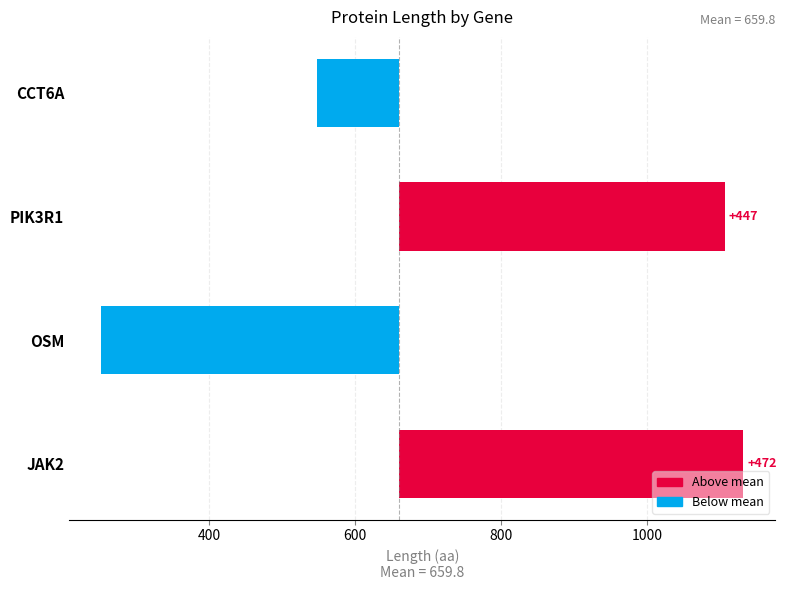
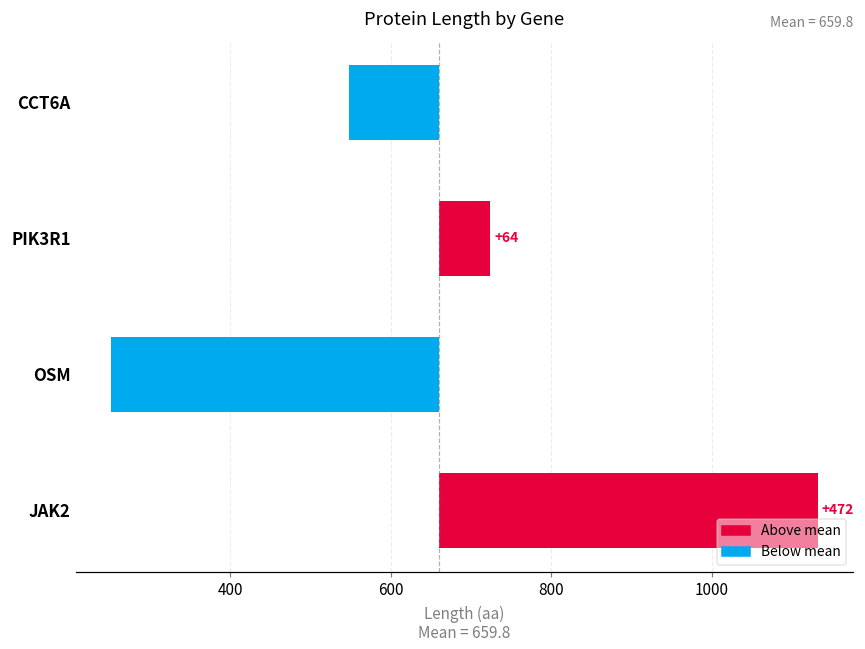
PIK3R1: +447 -> +64
